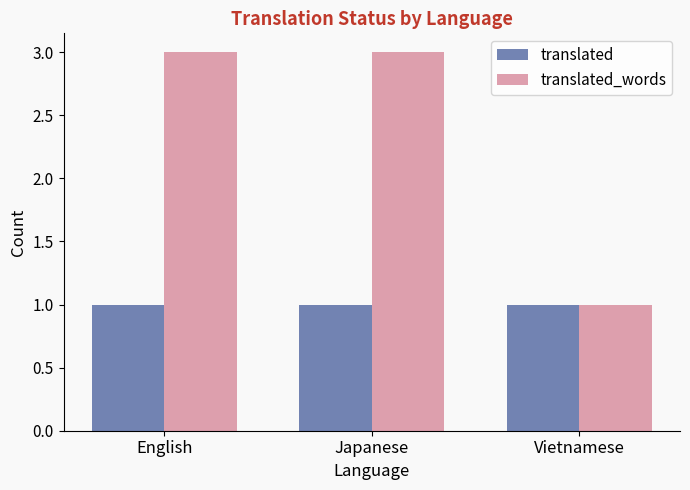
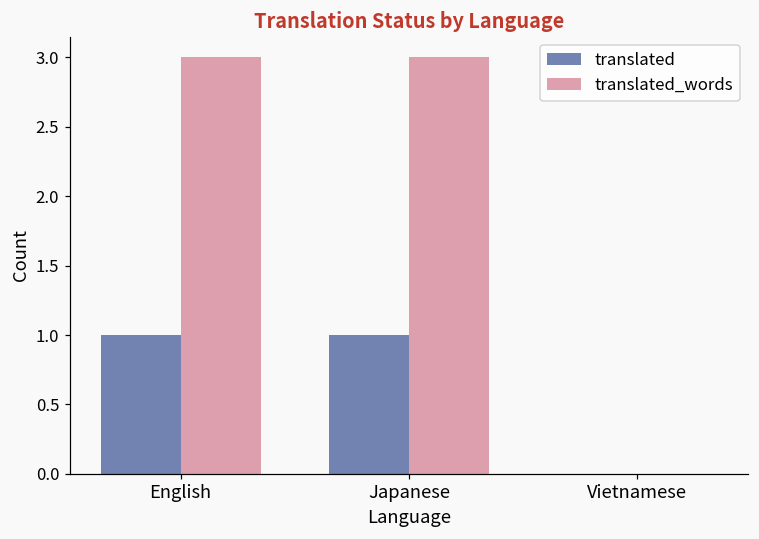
translated, Vietnamese: 1 -> 0
translated_words, Vietnamese: 1 -> 0
